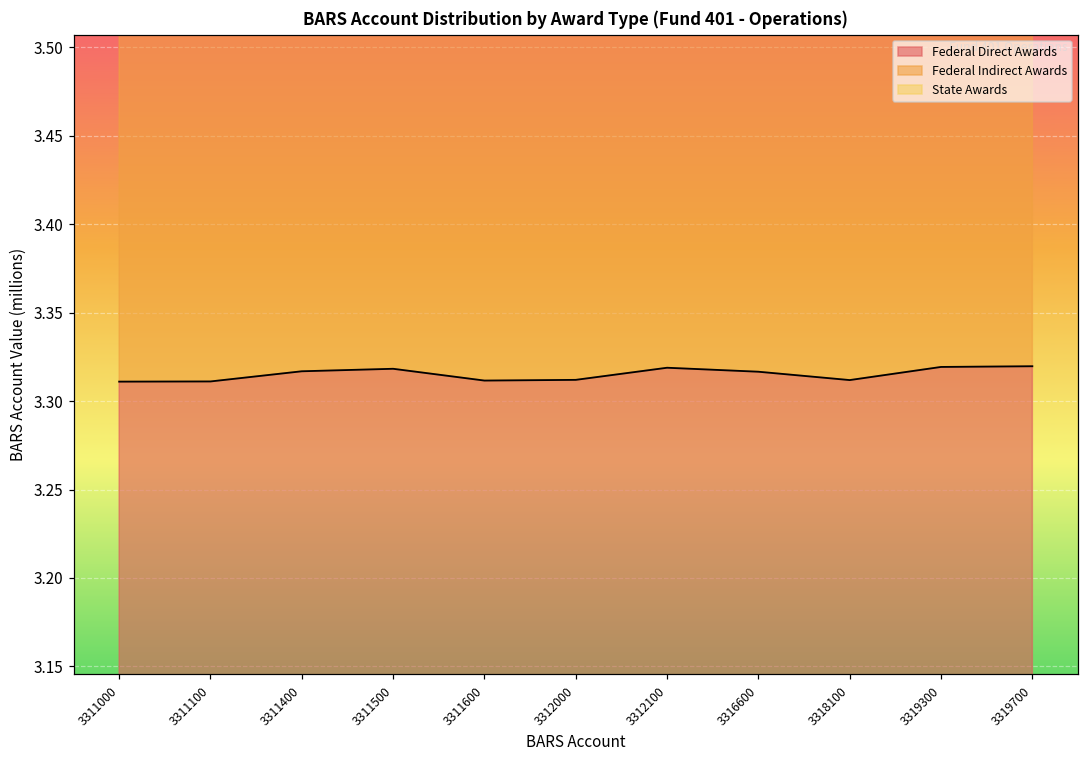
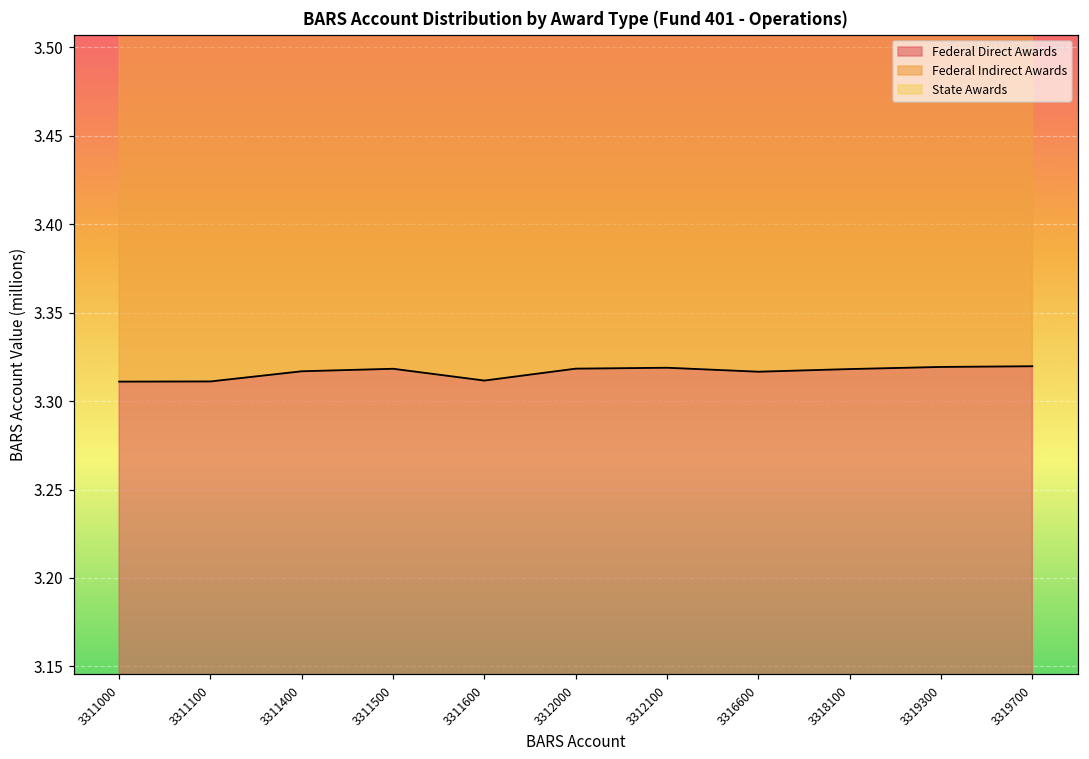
Federal Direct Awards, 3312000: 3.312 -> 3.318
Federal Direct Awards, 3318100: 3.312 -> 3.318
